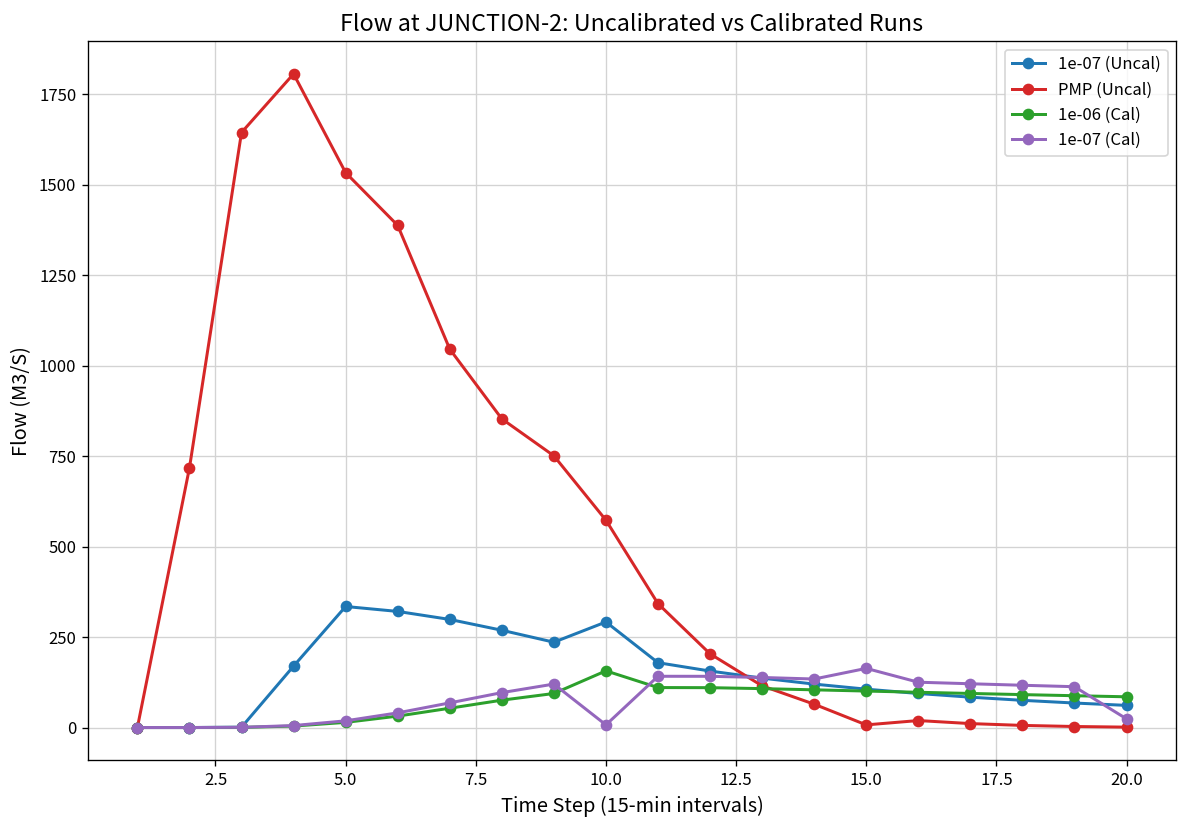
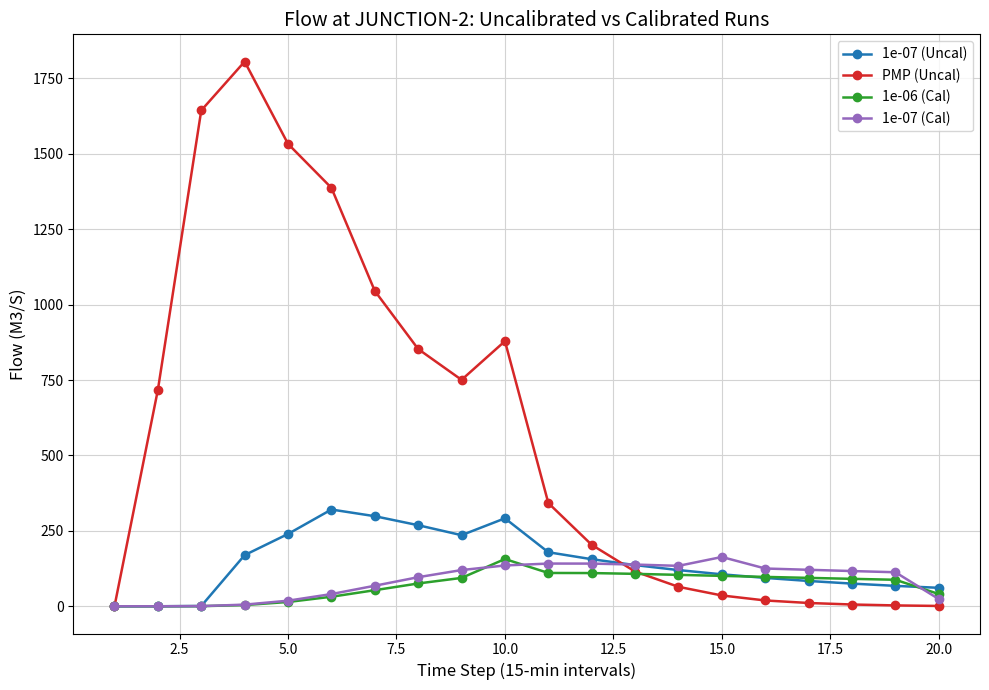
1e-07 (Uncal), 5.0: 330 -> 240
PMP (Uncal), 10.0: 570 -> 880
1e-07 (Cal), 10.0: 10 -> 140
PMP (Uncal), 15.0: 10 -> 40
1e-06 (Cal), 20.0: 90 -> 40
